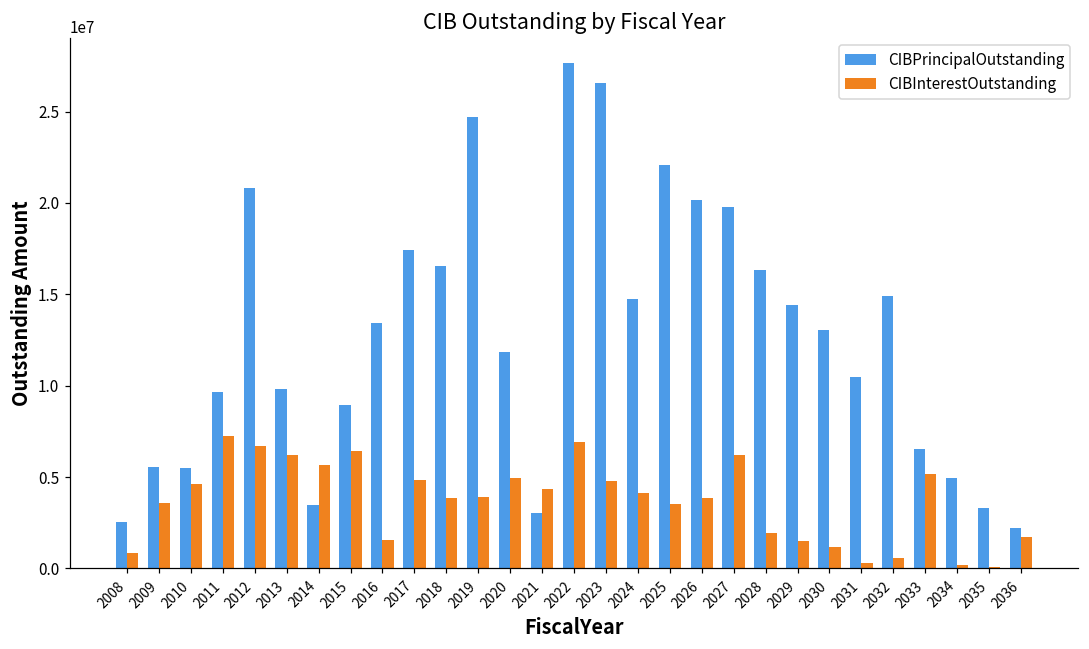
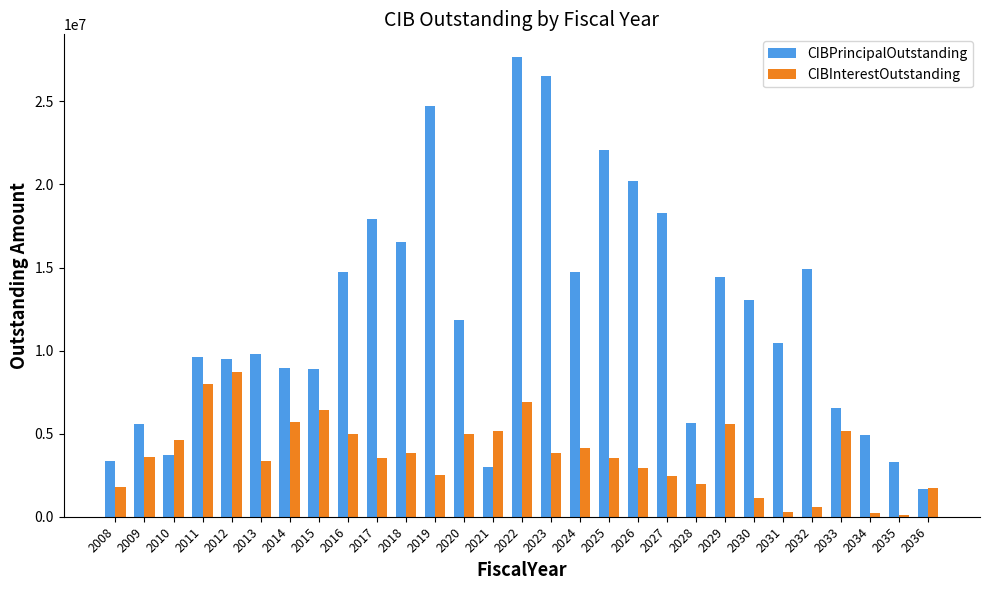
CIBPrincipalOutstanding, 2008: 2600000 -> 3400000
CIBInterestOutstanding, 2008: 800000 -> 1800000
CIBPrincipalOutstanding, 2010: 5500000 -> 3700000
CIBInterestOutstanding, 2011: 7200000 -> 8000000
CIBPrincipalOutstanding, 2012: 20800000 -> 9500000
CIBInterestOutstanding, 2012: 6700000 -> 8700000
CIBInterestOutstanding, 2013: 6200000 -> 3400000
CIBPrincipalOutstanding, 2014: 3500000 -> 9000000
CIBPrincipalOutstanding, 2016: 13400000 -> 14700000
CIBInterestOutstanding, 2016: 1600000 -> 5000000
CIBPrincipalOutstanding, 2017: 17400000 -> 17900000
CIBInterestOutstanding, 2017: 4800000 -> 3500000
CIBInterestOutstanding, 2019: 3900000 -> 2500000
CIBInterestOutstanding, 2021: 4400000 -> 5200000
CIBInterestOutstanding, 2023: 4800000 -> 3900000
CIBInterestOutstanding, 2026: 3800000 -> 3000000
CIBPrincipalOutstanding, 2027: 19800000 -> 18300000
CIBInterestOutstanding, 2027: 6200000 -> 2400000
CIBPrincipalOutstanding, 2028: 16400000 -> 5700000
CIBInterestOutstanding, 2029: 1500000 -> 5600000
CIBPrincipalOutstanding, 2036: 2200000 -> 1700000
